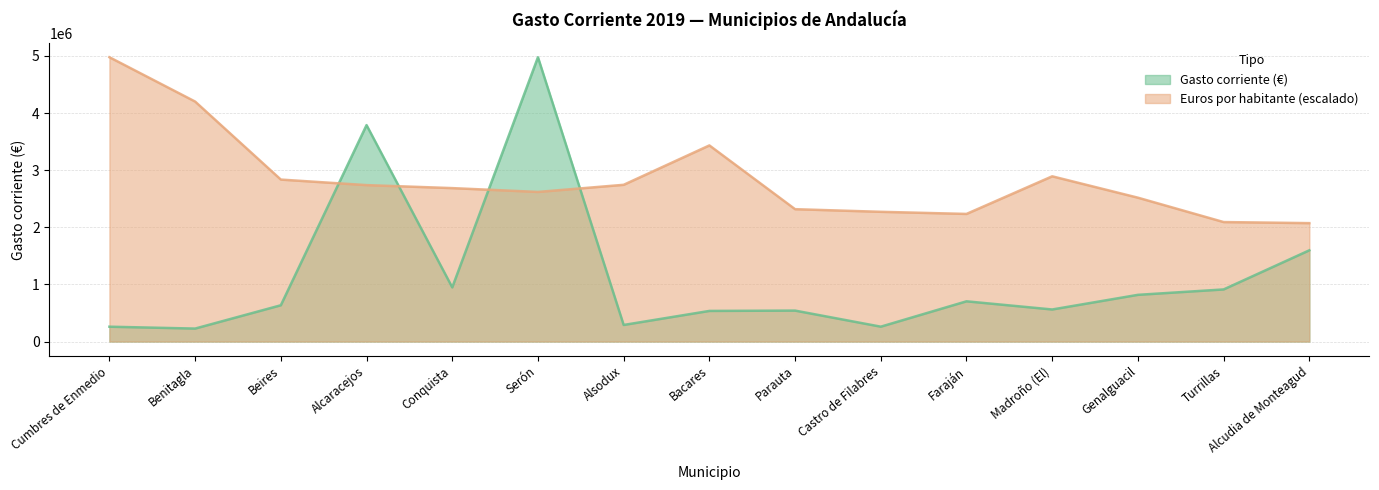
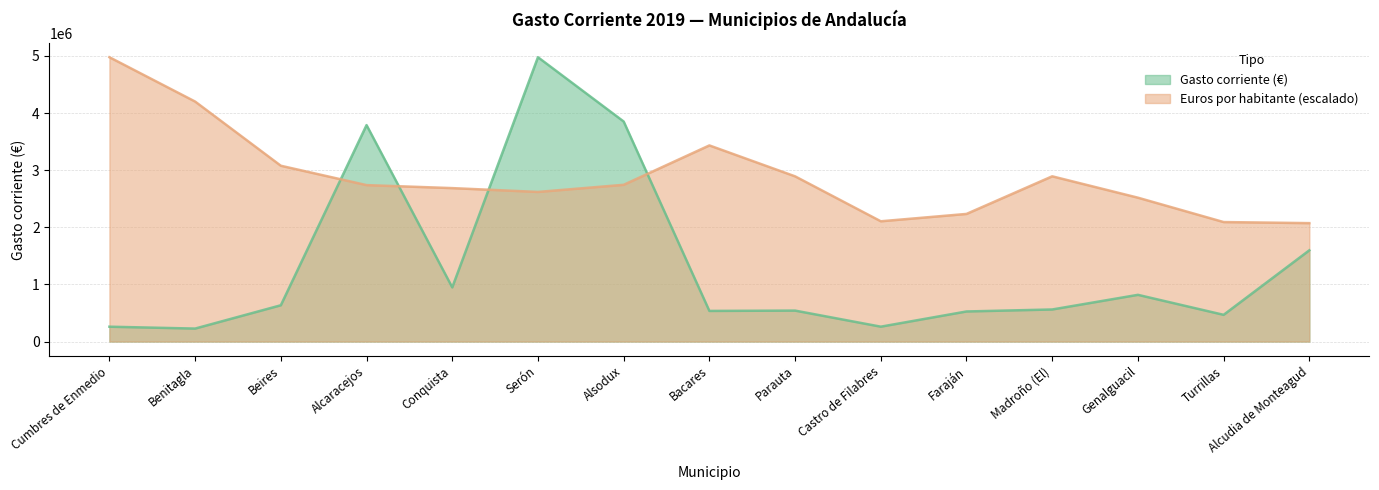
Euros por habitante (escalado), Beires: 2800000 -> 3100000
Gasto corriente (€), Alsodux: 300000 -> 3900000
Euros por habitante (escalado), Parauta: 2300000 -> 2900000
Euros por habitante (escalado), Castro de Filabres: 2300000 -> 2100000
Gasto corriente (€), Faraján: 700000 -> 500000
Gasto corriente (€), Turrillas: 900000 -> 500000
